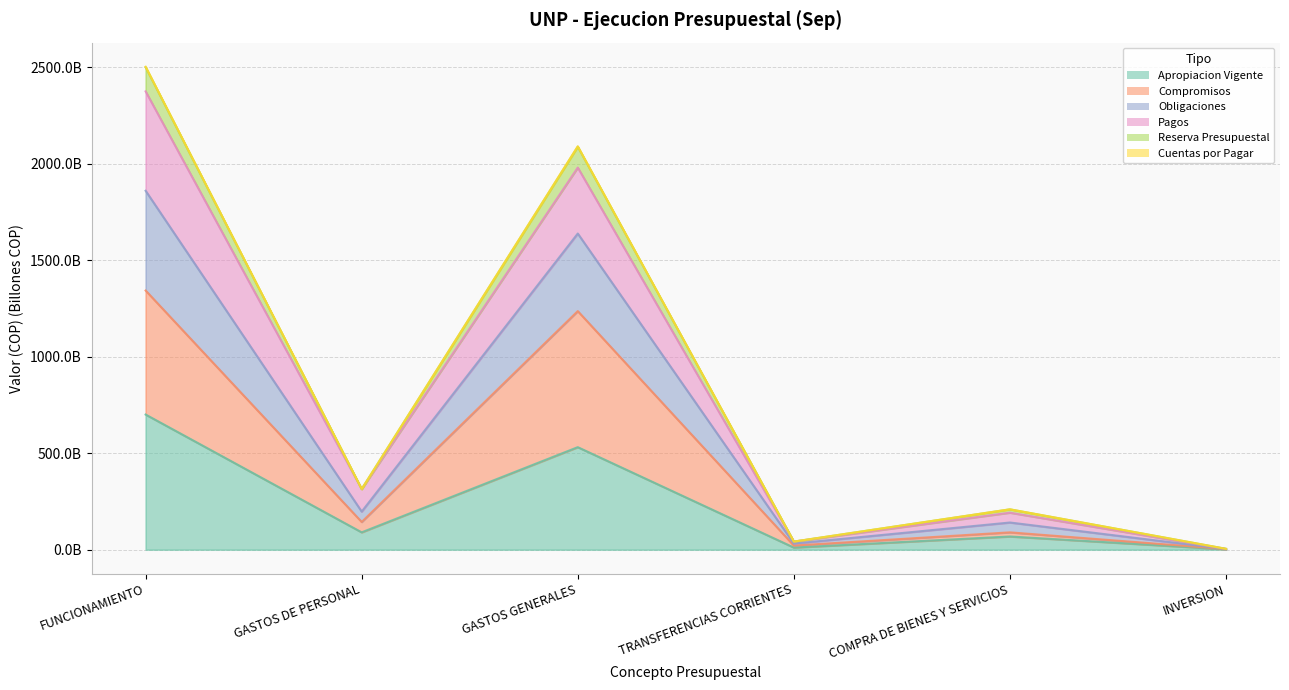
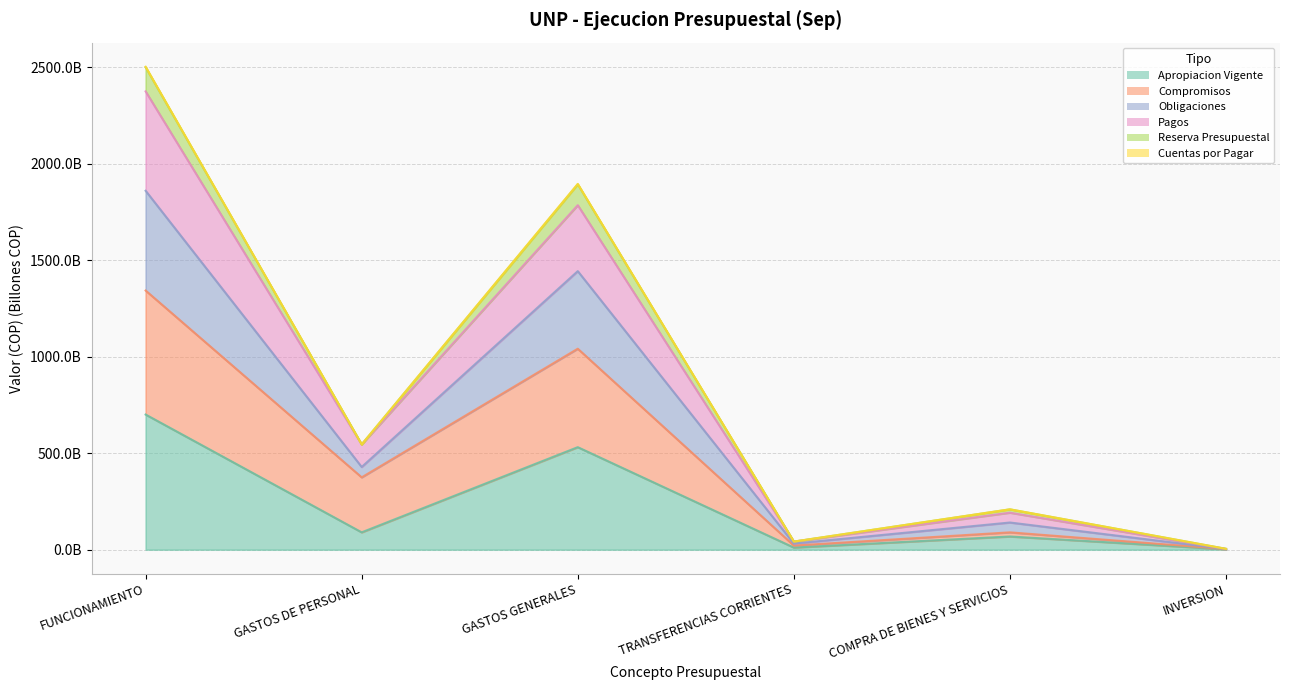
Compromisos, GASTOS DE PERSONAL: 50000000000 -> 280000000000
Compromisos, GASTOS GENERALES: 700000000000 -> 510000000000
